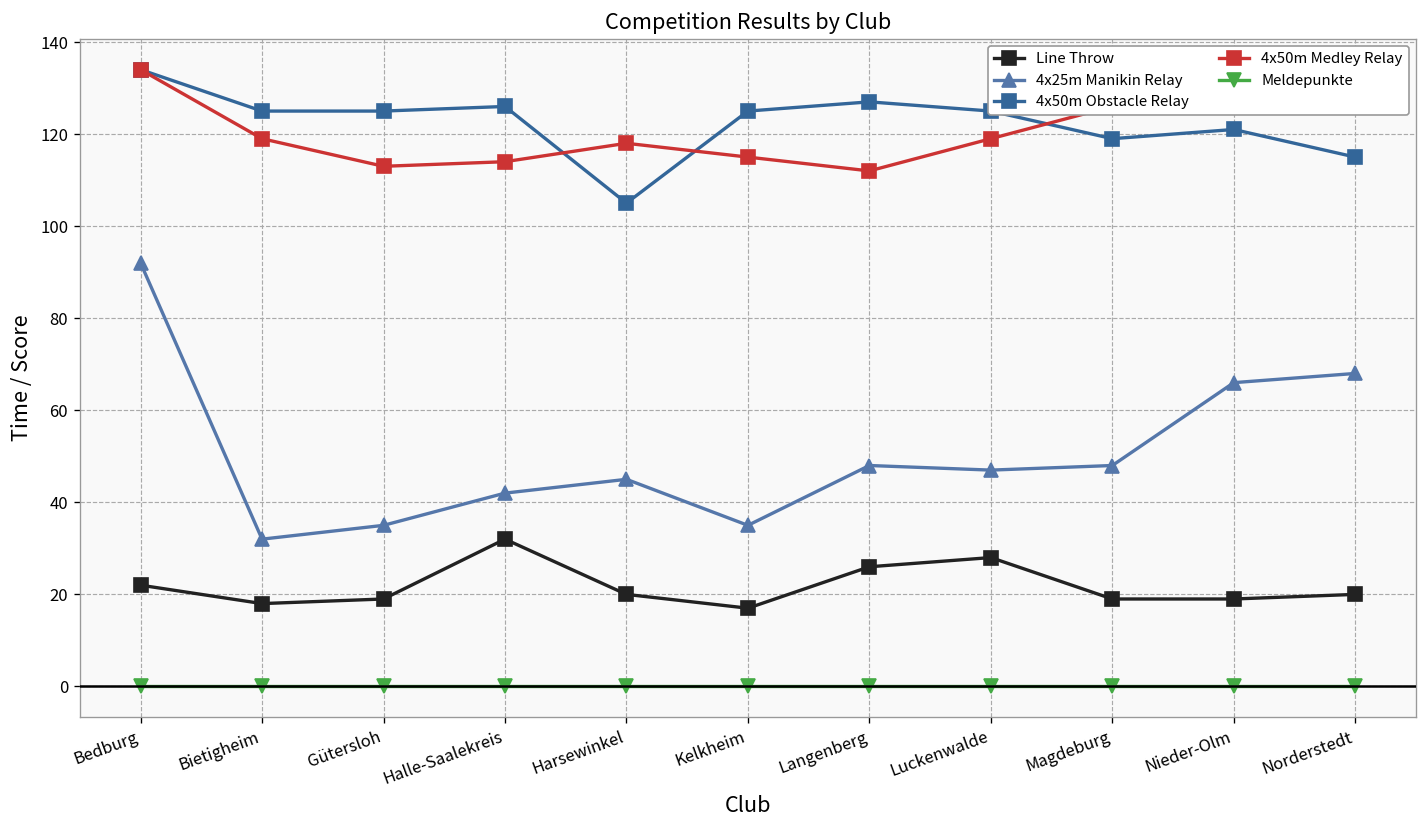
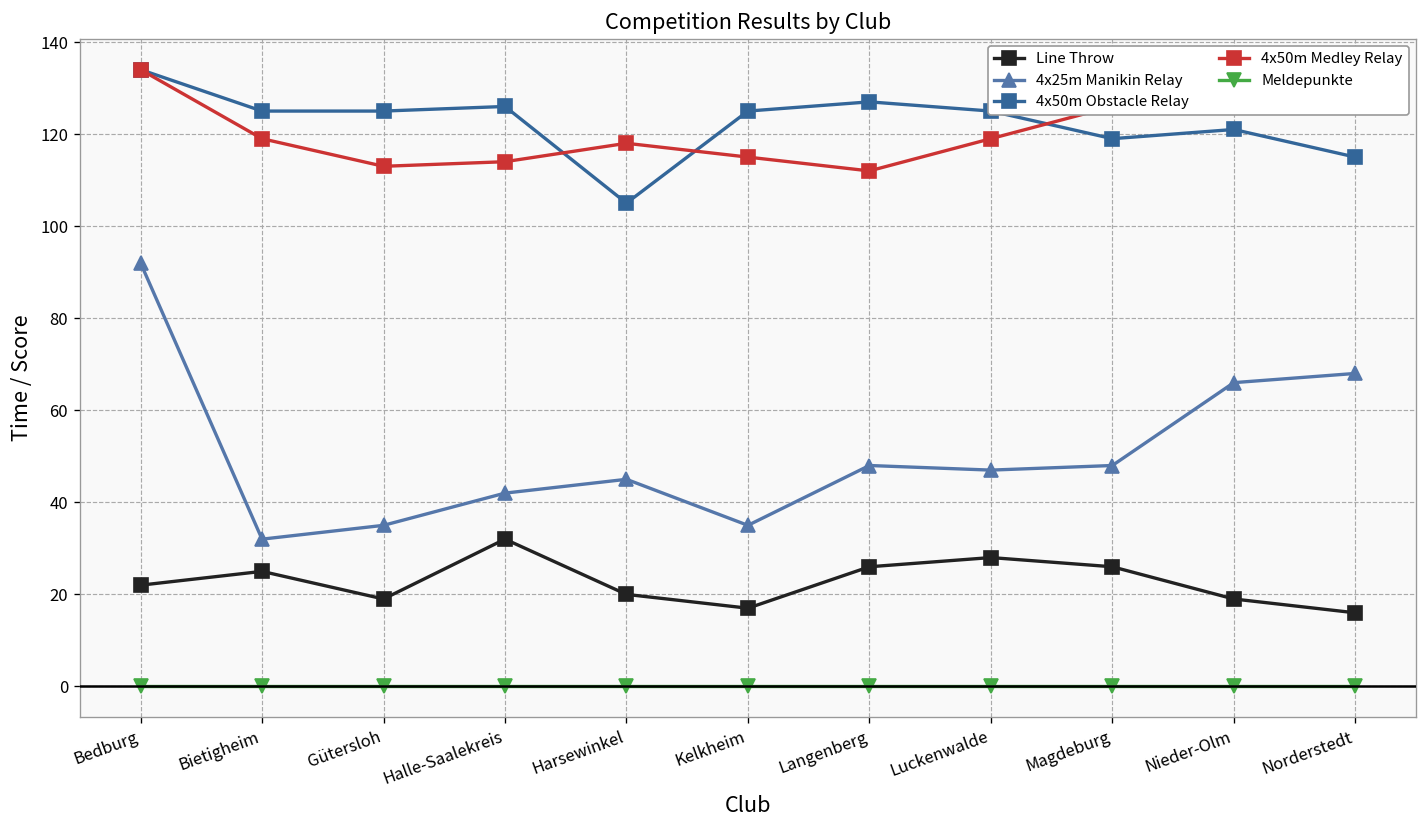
Line Throw, Bietigheim: 18 -> 25
Line Throw, Magdeburg: 19 -> 26
Line Throw, Norderstedt: 20 -> 16
